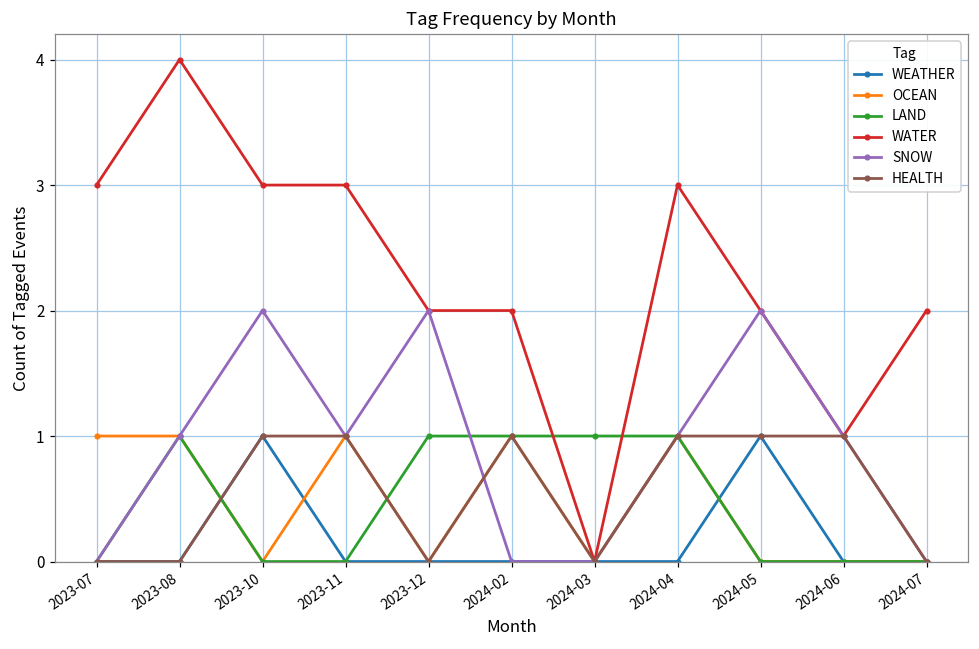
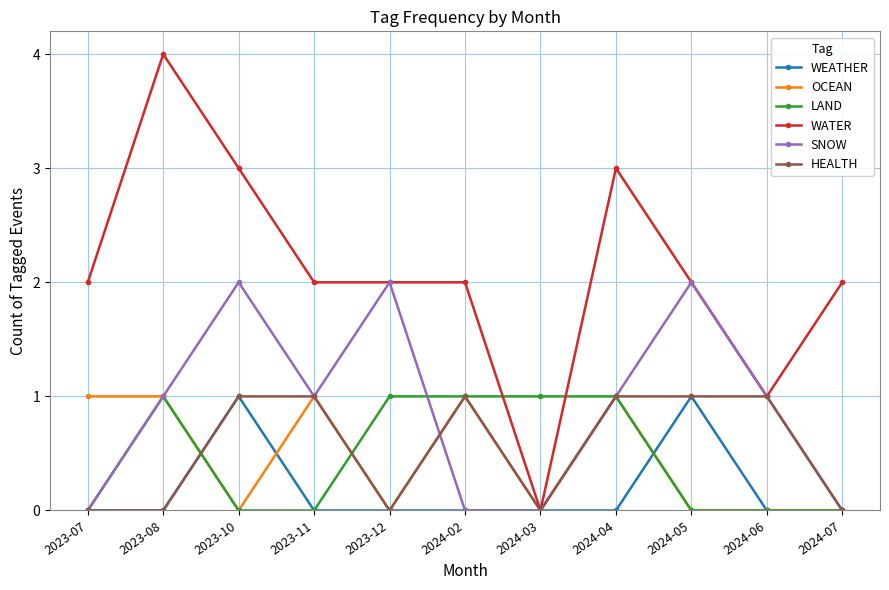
WATER, 2023-07: 3 -> 2
WATER, 2023-11: 3 -> 2
